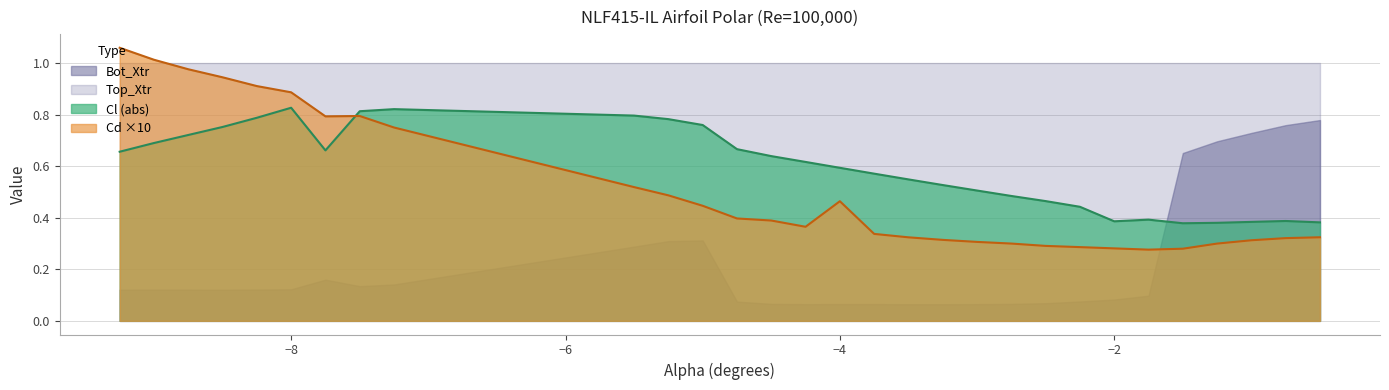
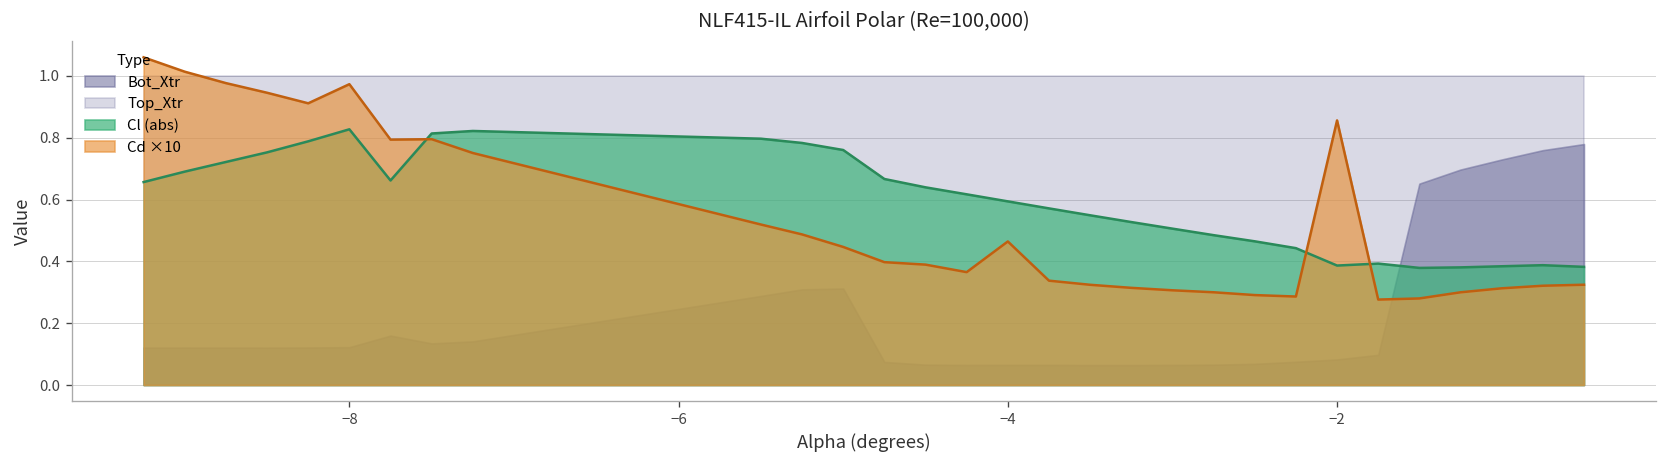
Cd ×10, −8: 0.89 -> 0.97
Cd ×10, −2: 0.28 -> 0.86
